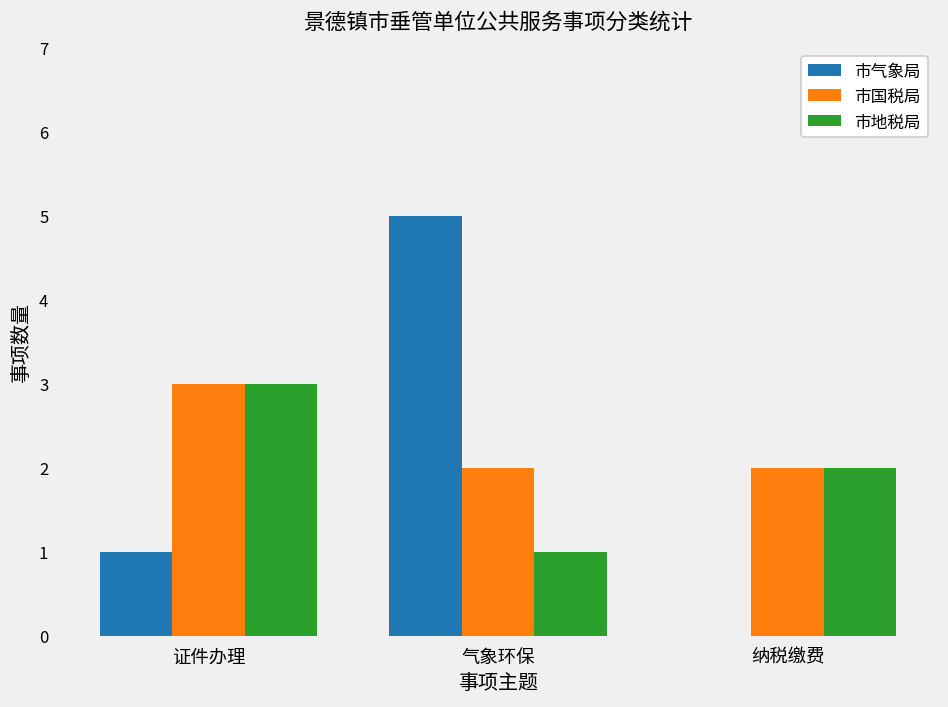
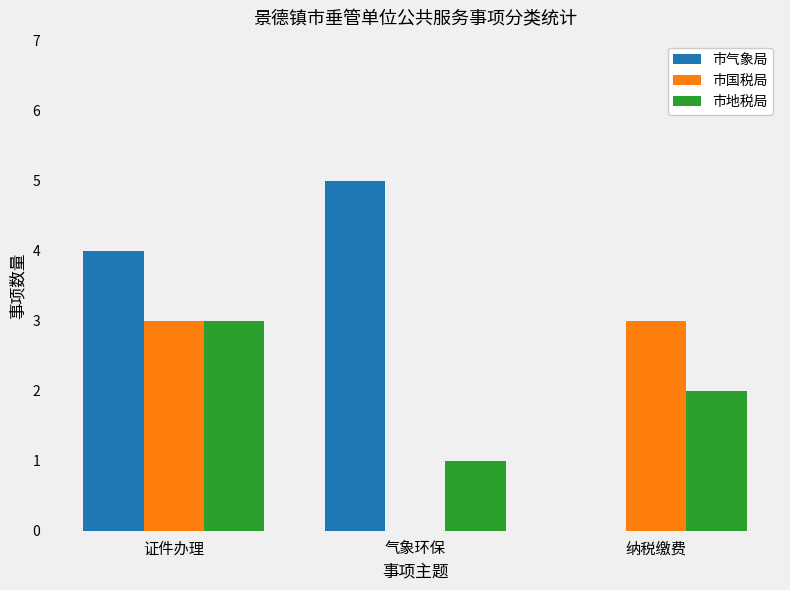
市气象局, 证件办理: 1 -> 4
市国税局, 气象环保: 2 -> 0
市国税局, 纳税缴费: 2 -> 3
